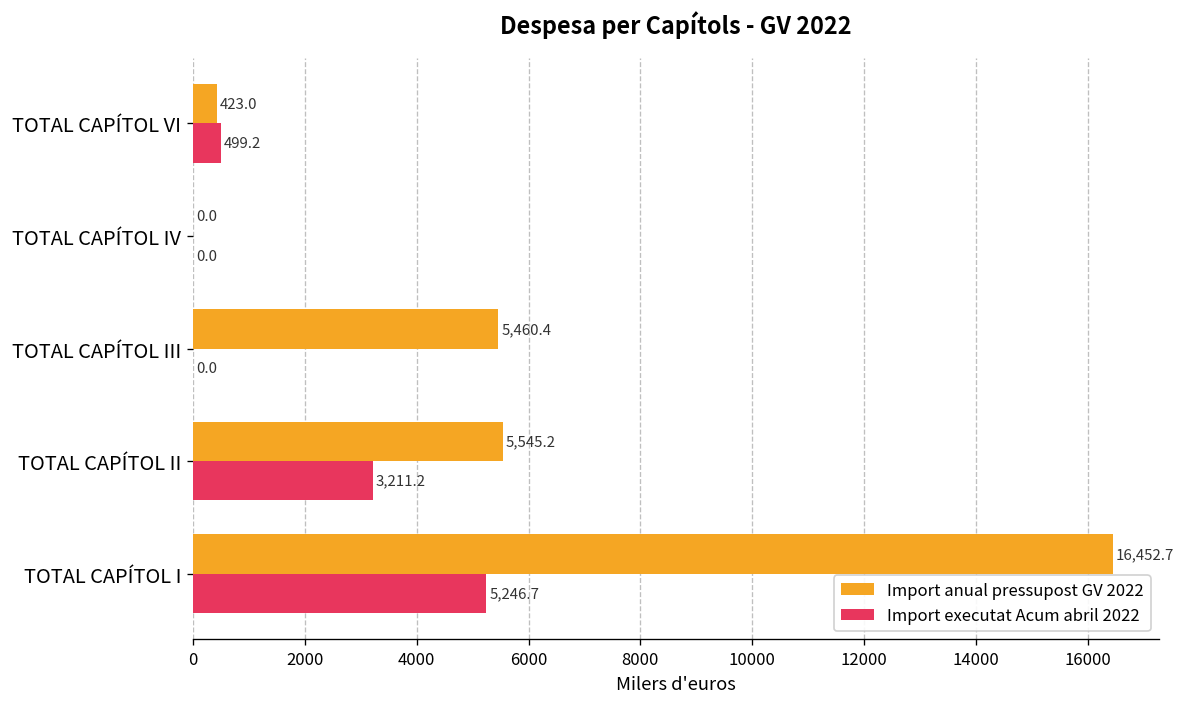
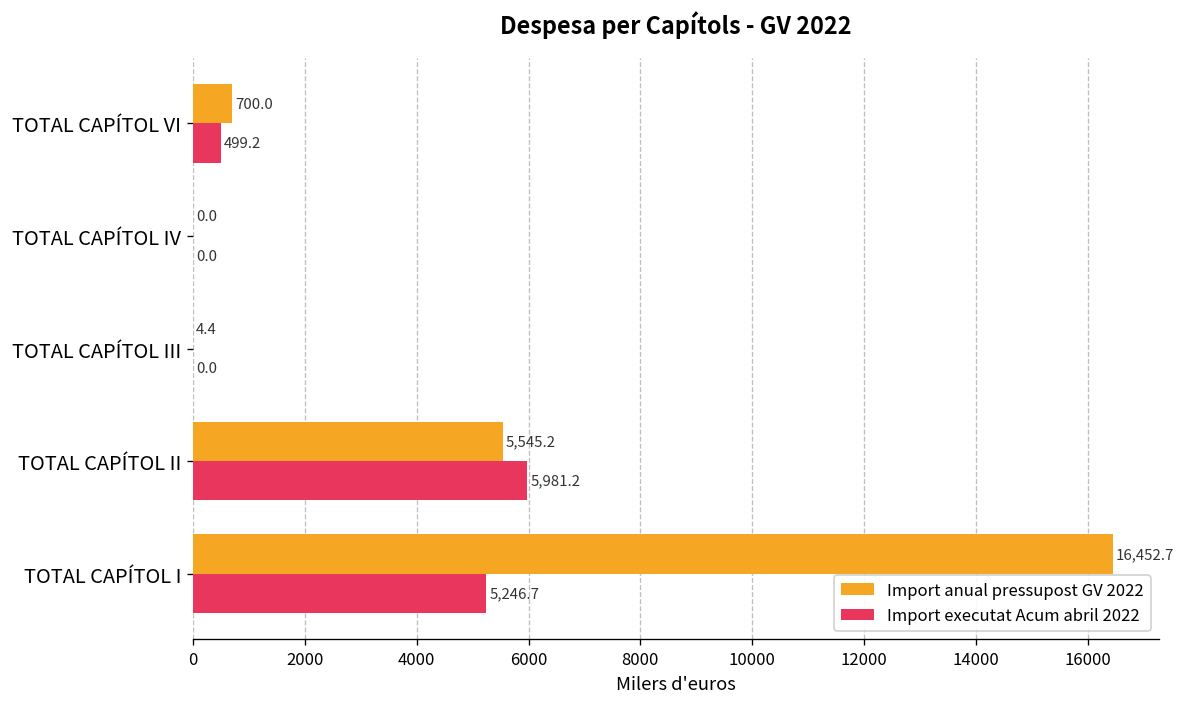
Import anual pressupost GV 2022, TOTAL CAPÍTOL VI: 423.0 -> 700.0
Import anual pressupost GV 2022, TOTAL CAPÍTOL III: 5,460.4 -> 4.4
Import executat Acum abril 2022, TOTAL CAPÍTOL II: 3,211.2 -> 5,981.2
